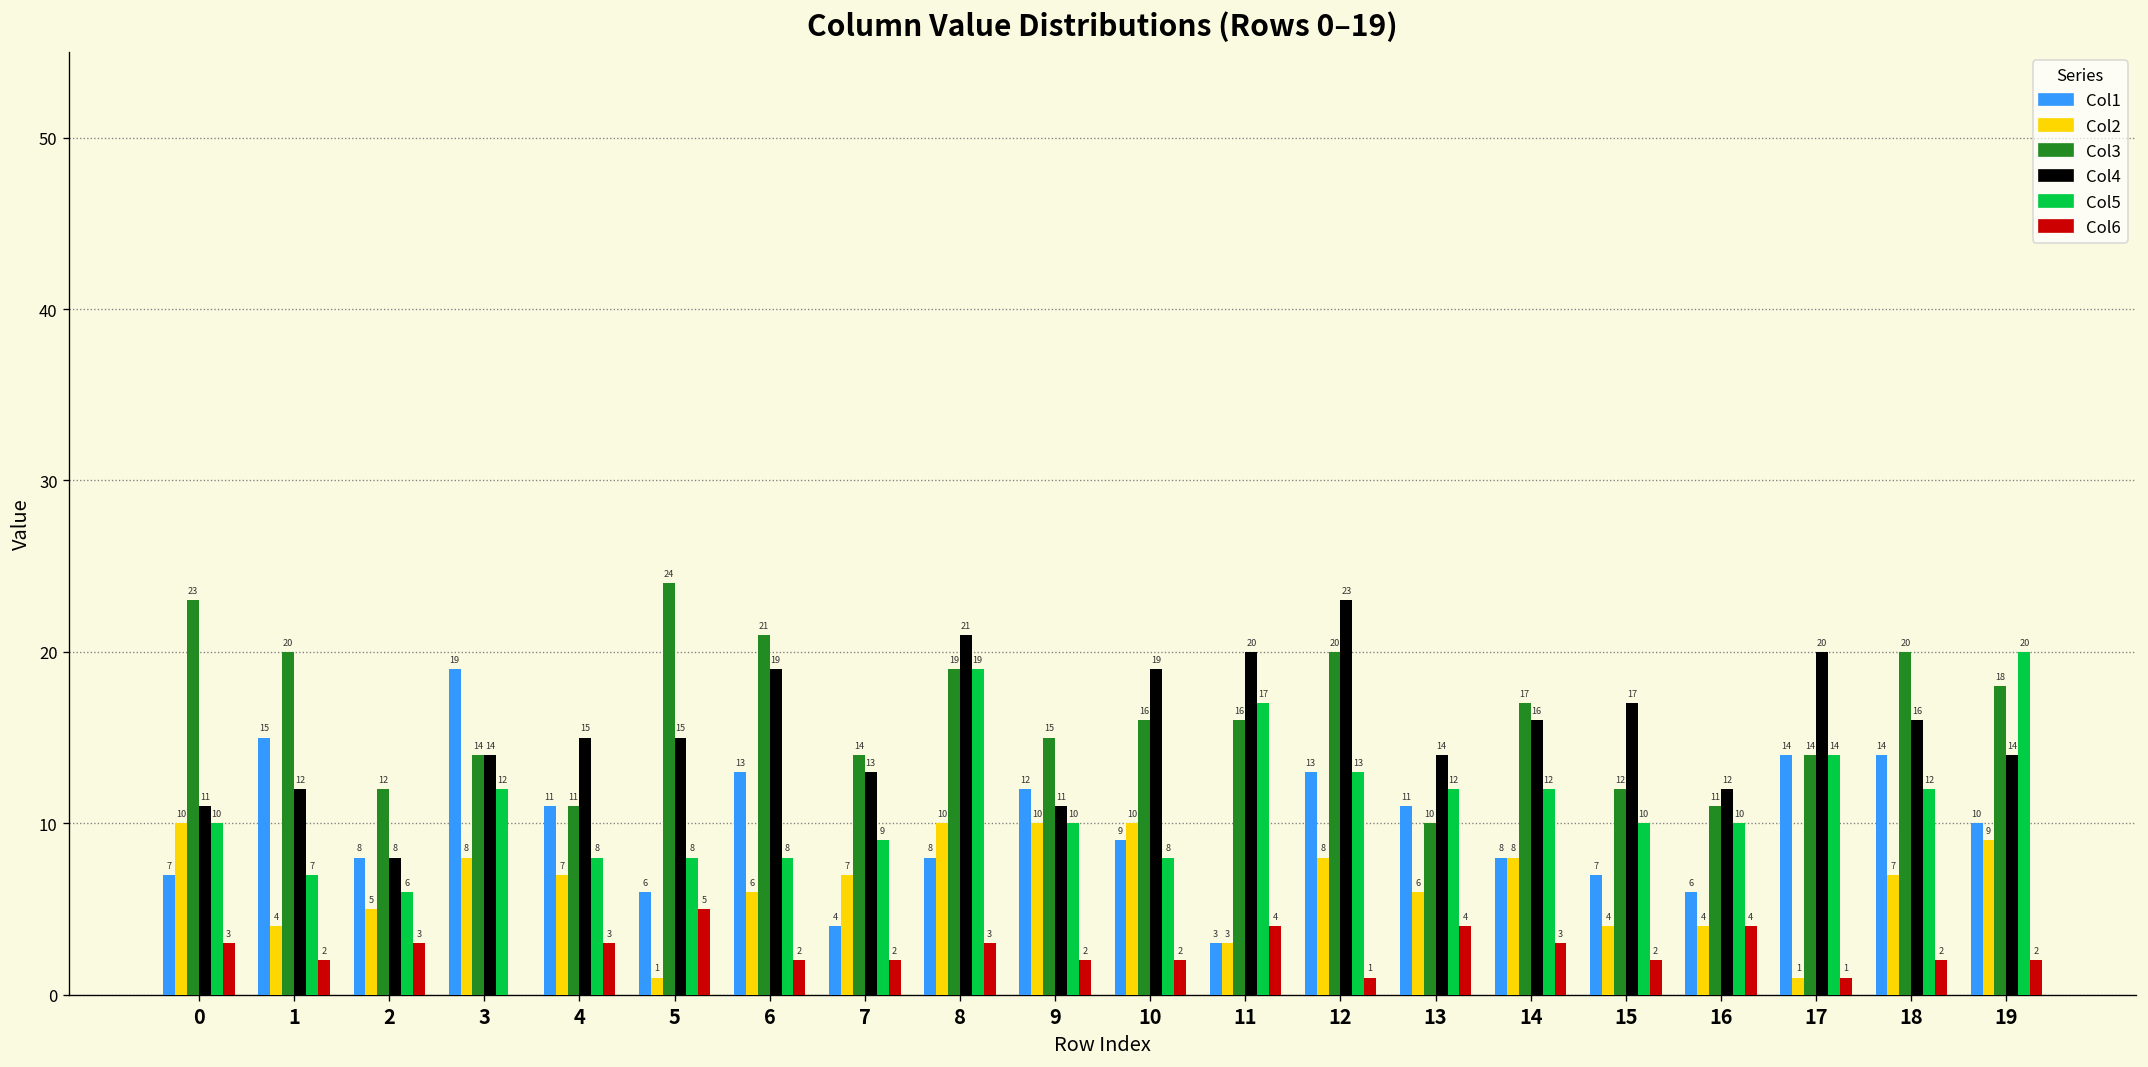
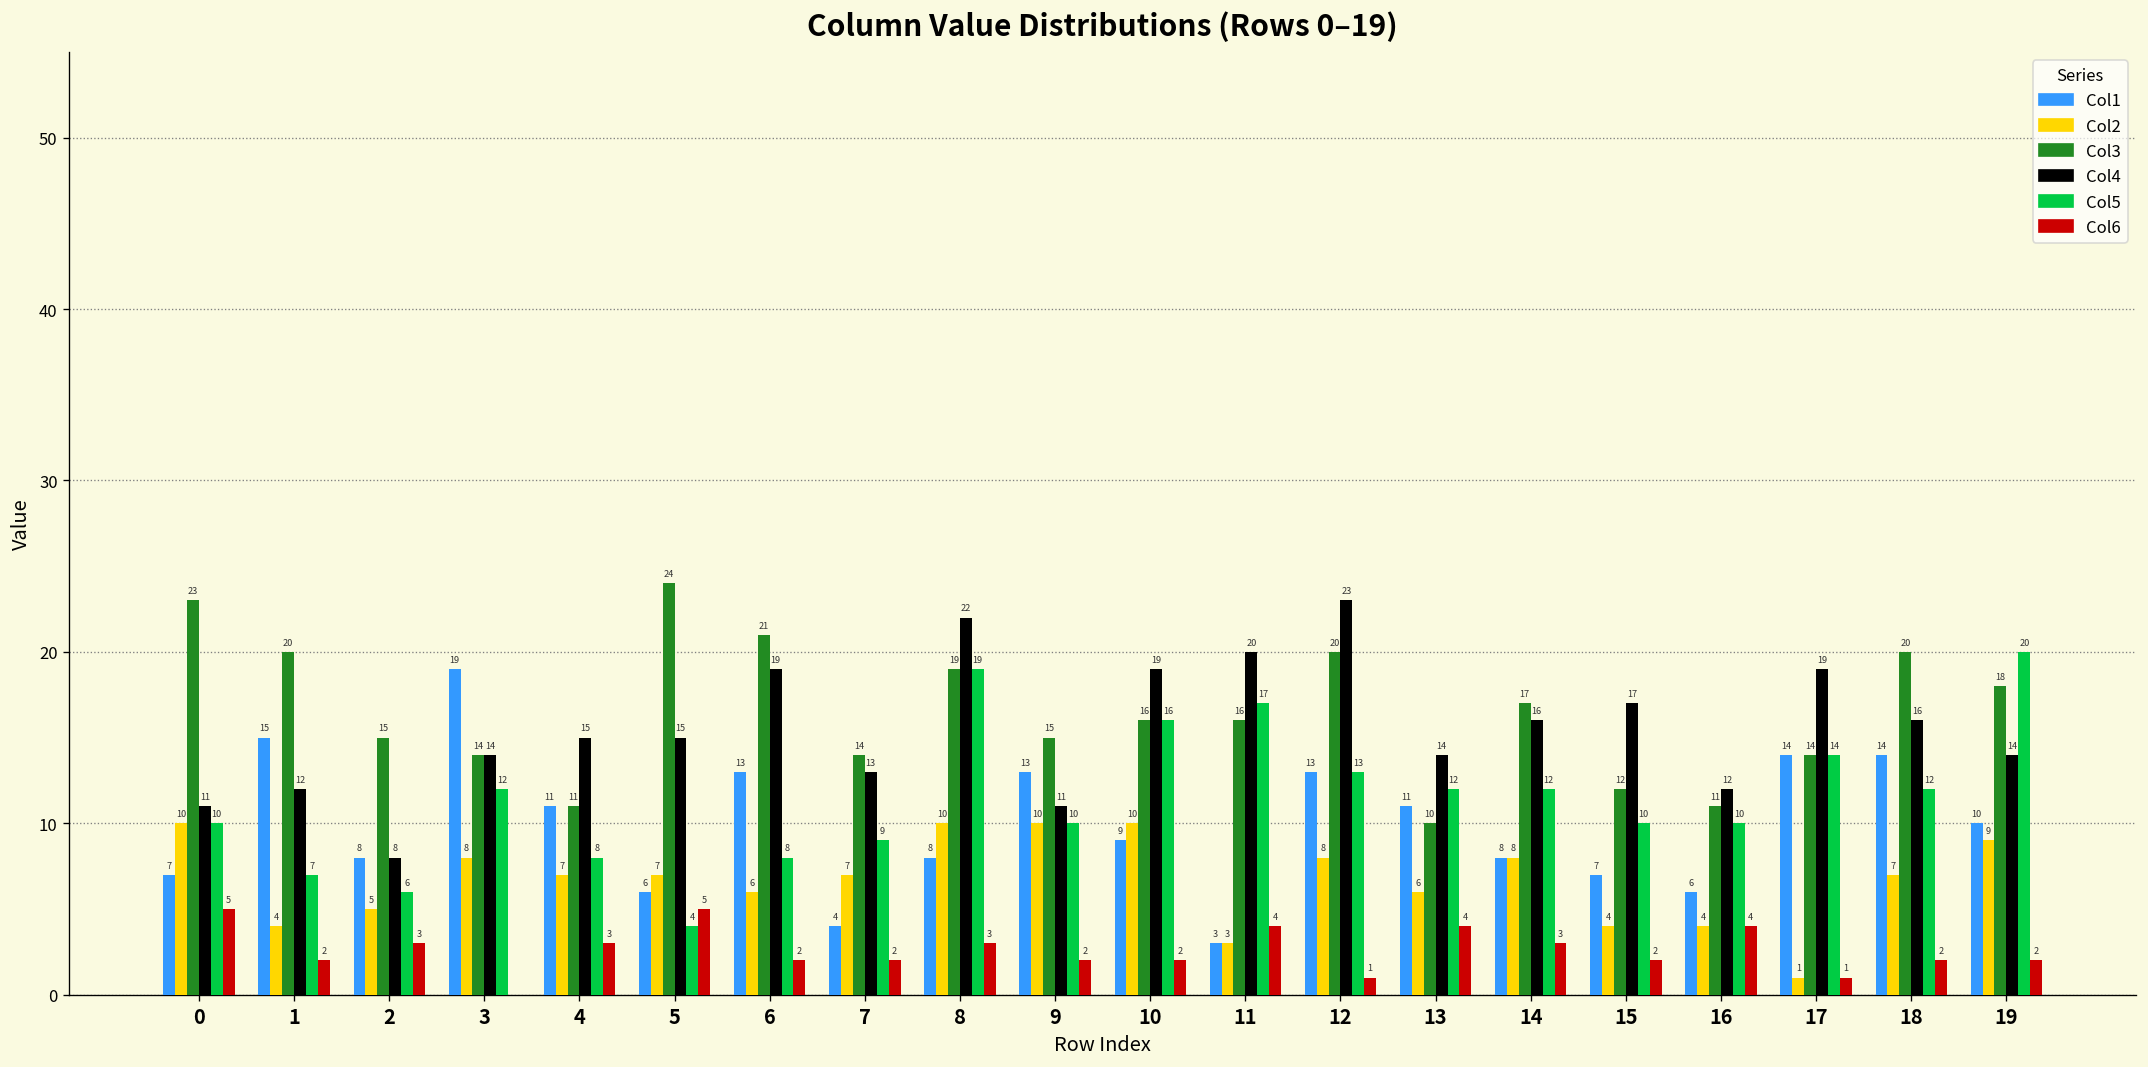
Col6, 0: 3 -> 5
Col3, 2: 12 -> 15
Col2, 5: 1 -> 7
Col5, 5: 8 -> 4
Col4, 8: 21 -> 22
Col1, 9: 12 -> 13
Col5, 10: 8 -> 16
Col4, 17: 20 -> 19
